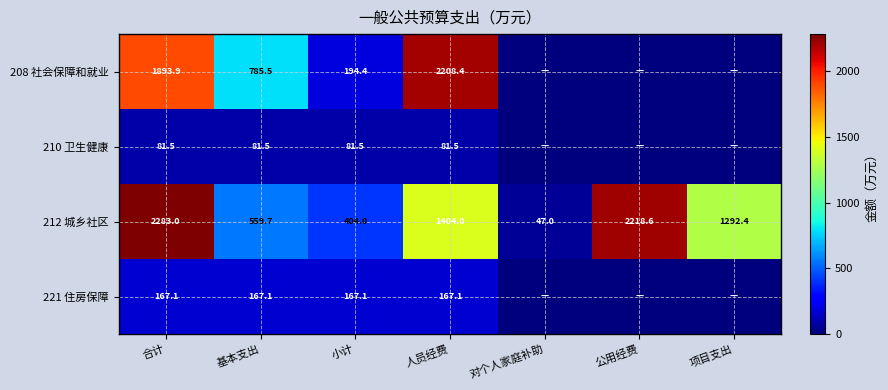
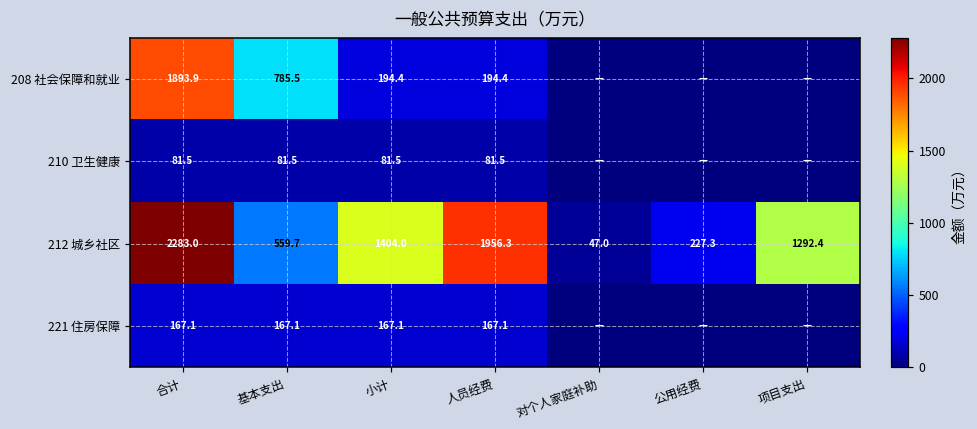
208 社会保障和就业, 人员经费: 2208.4 -> 194.4
212 城乡社区, 小计: 404.0 -> 1404.0
212 城乡社区, 人员经费: 1404.0 -> 1956.3
212 城乡社区, 公用经费: 2218.6 -> 227.3
